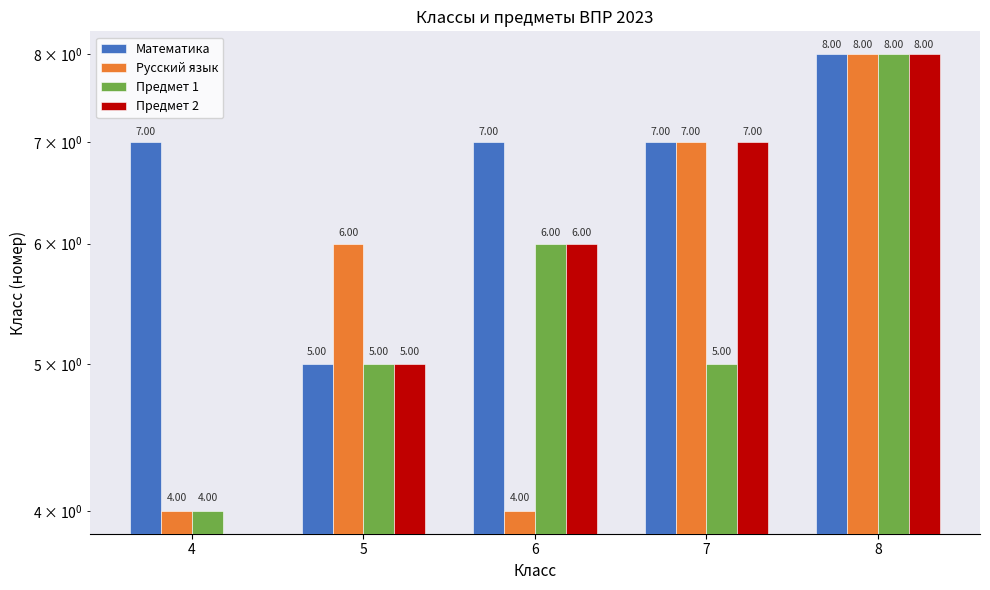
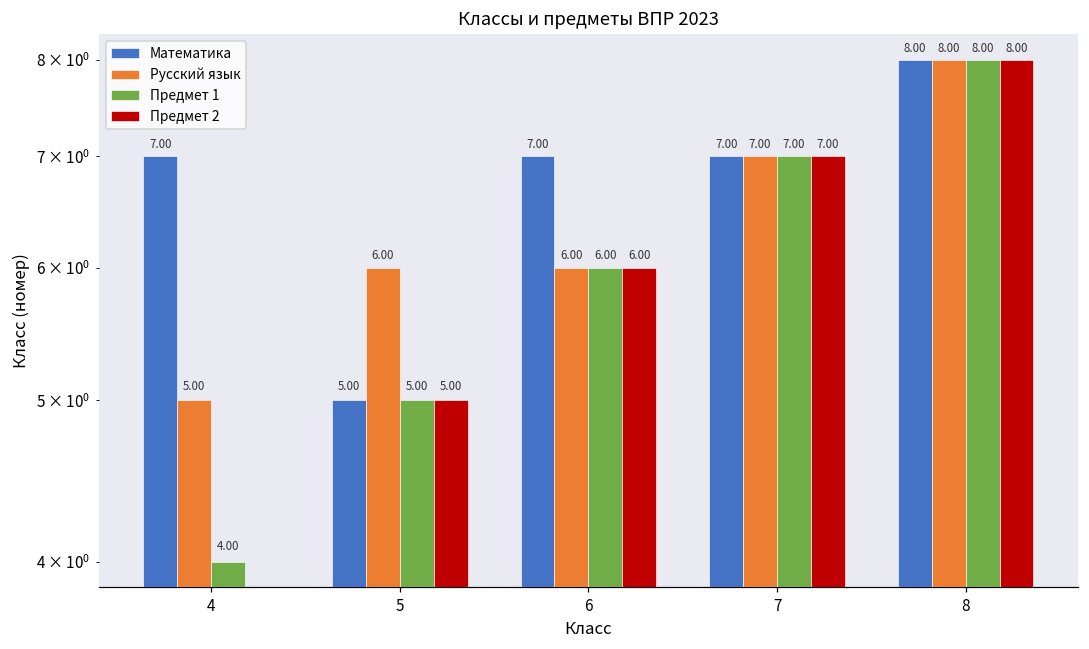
Русский язык, 4: 4.00 -> 5.00
Русский язык, 6: 4.00 -> 6.00
Предмет 1, 7: 5.00 -> 7.00
